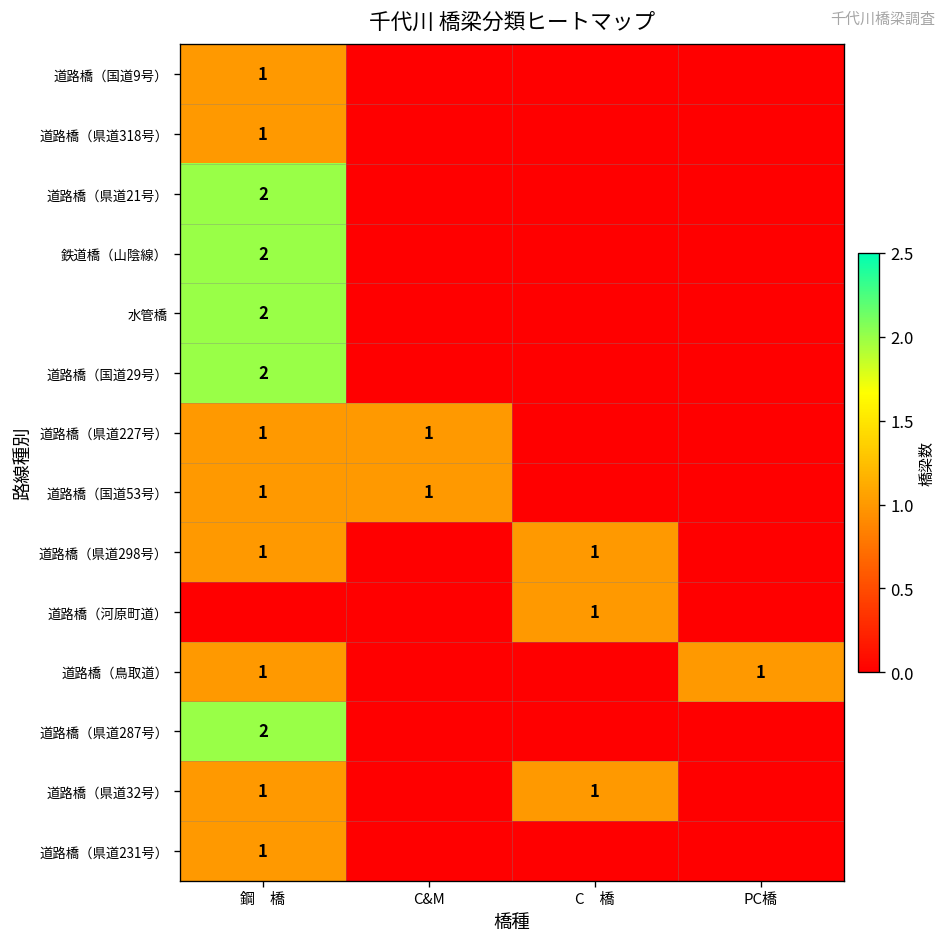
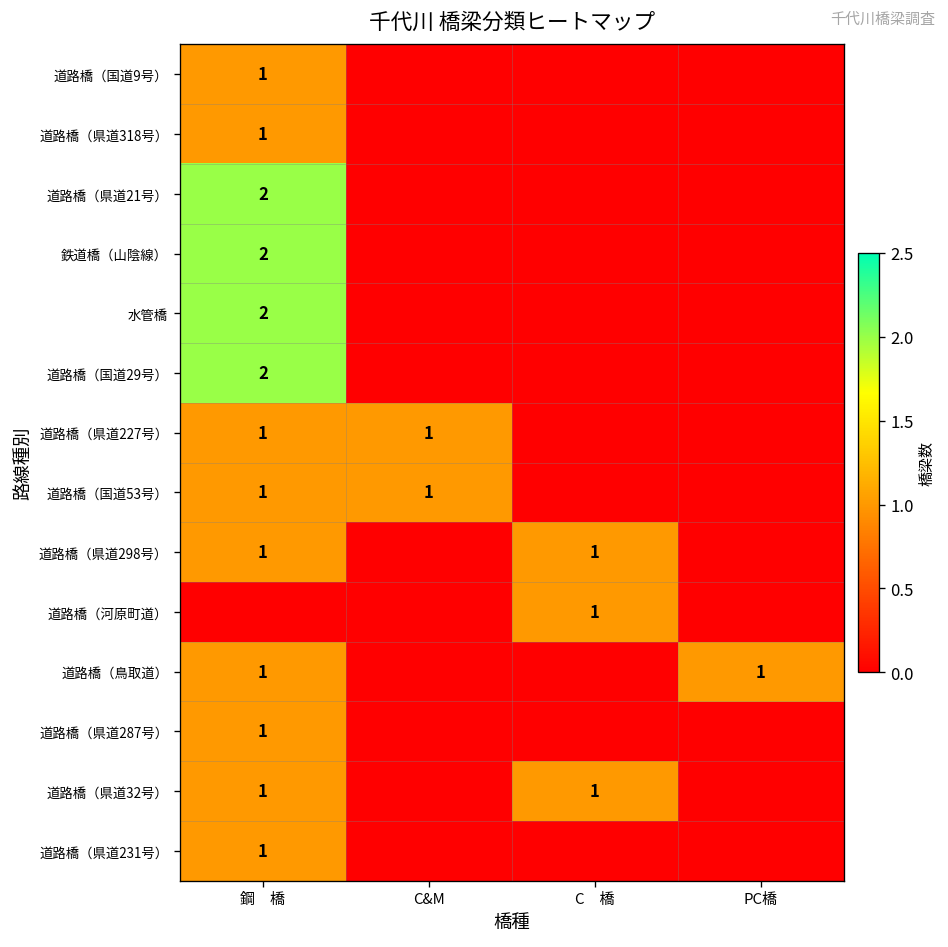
道路橋（県道287号）, 鋼 橋: 2 -> 1
